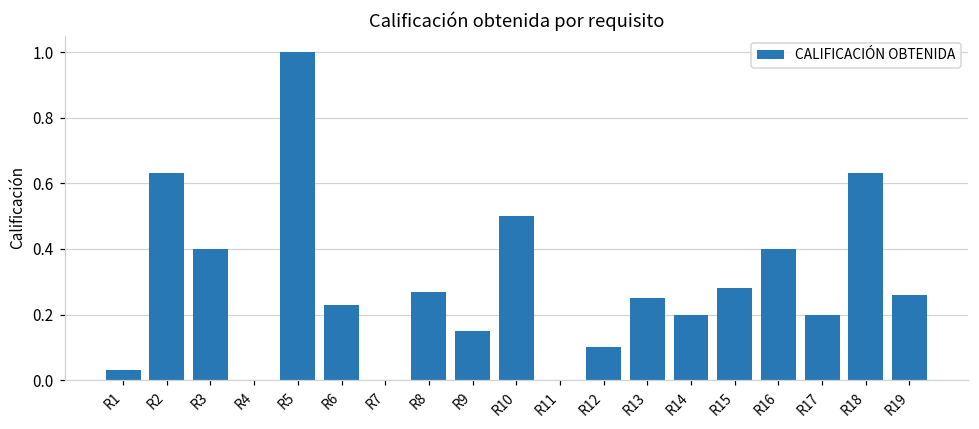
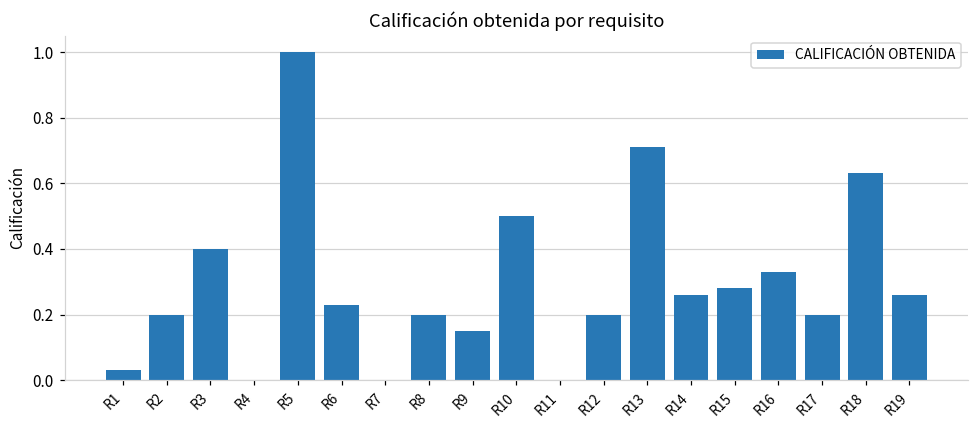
R2: 0.63 -> 0.20
R8: 0.27 -> 0.20
R12: 0.10 -> 0.20
R13: 0.25 -> 0.71
R14: 0.20 -> 0.26
R16: 0.40 -> 0.33
